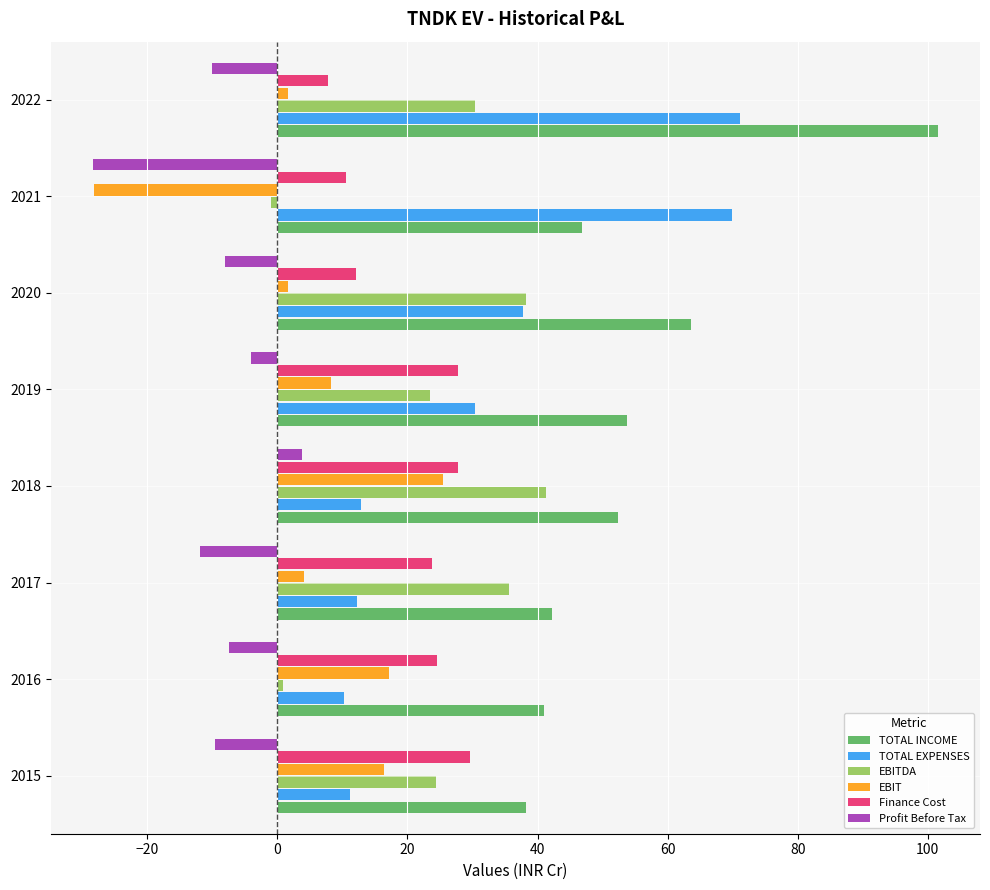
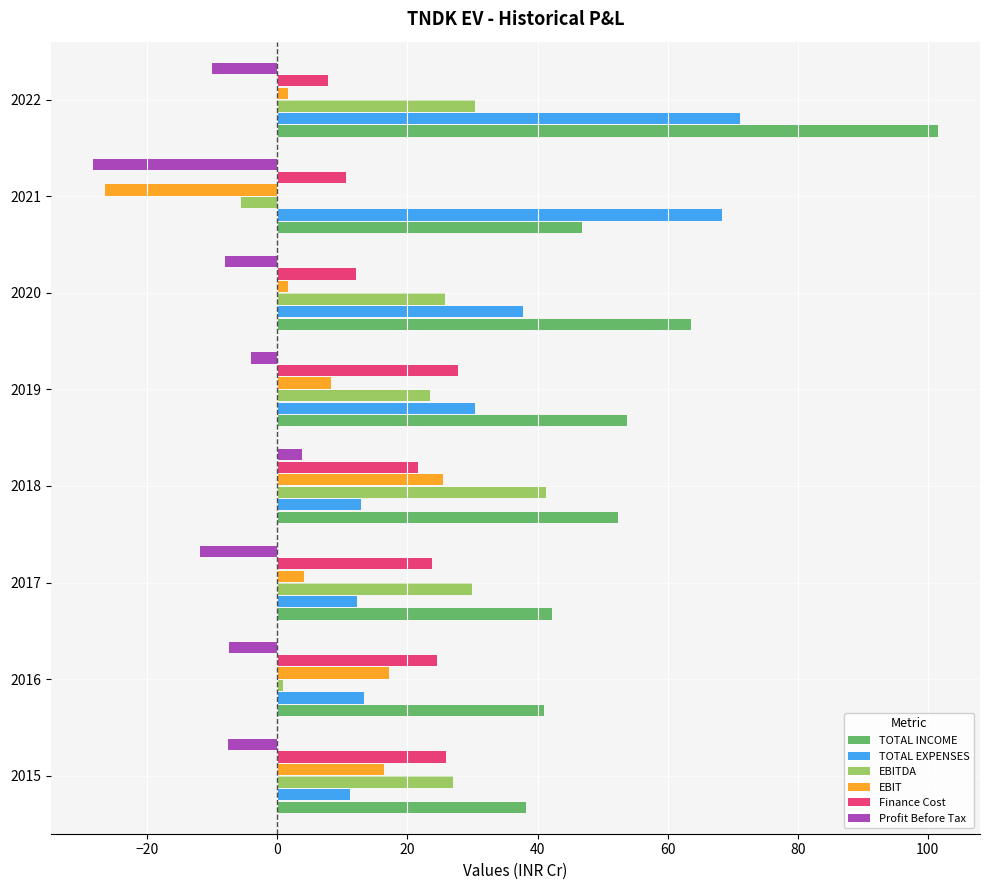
EBIT, 2021: -28 -> -27
EBITDA, 2021: -1 -> -6
TOTAL EXPENSES, 2021: 70 -> 68
EBITDA, 2020: 38 -> 26
Finance Cost, 2018: 28 -> 22
EBITDA, 2017: 36 -> 30
TOTAL EXPENSES, 2016: 10 -> 13
Profit Before Tax, 2015: -10 -> -8
Finance Cost, 2015: 30 -> 26
EBITDA, 2015: 24 -> 27
